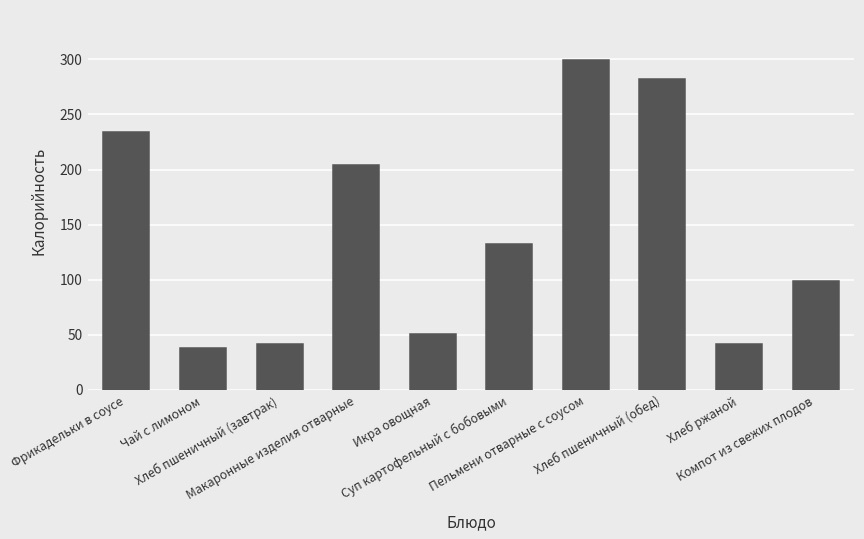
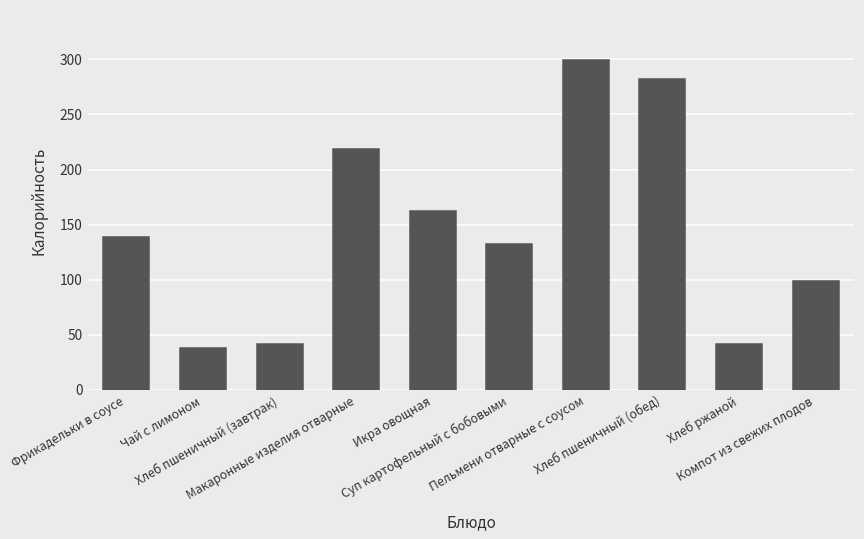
Фрикадельки в соусе: 234 -> 139
Макаронные изделия отварные: 204 -> 219
Икра овощная: 51 -> 162
